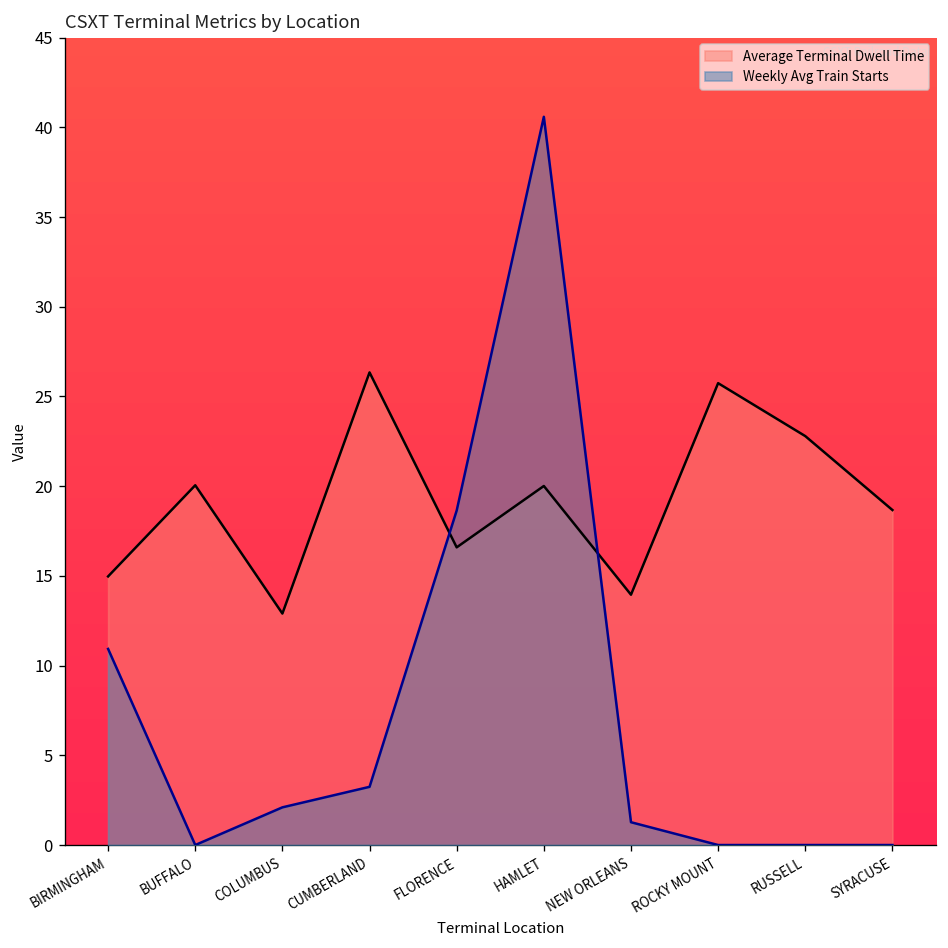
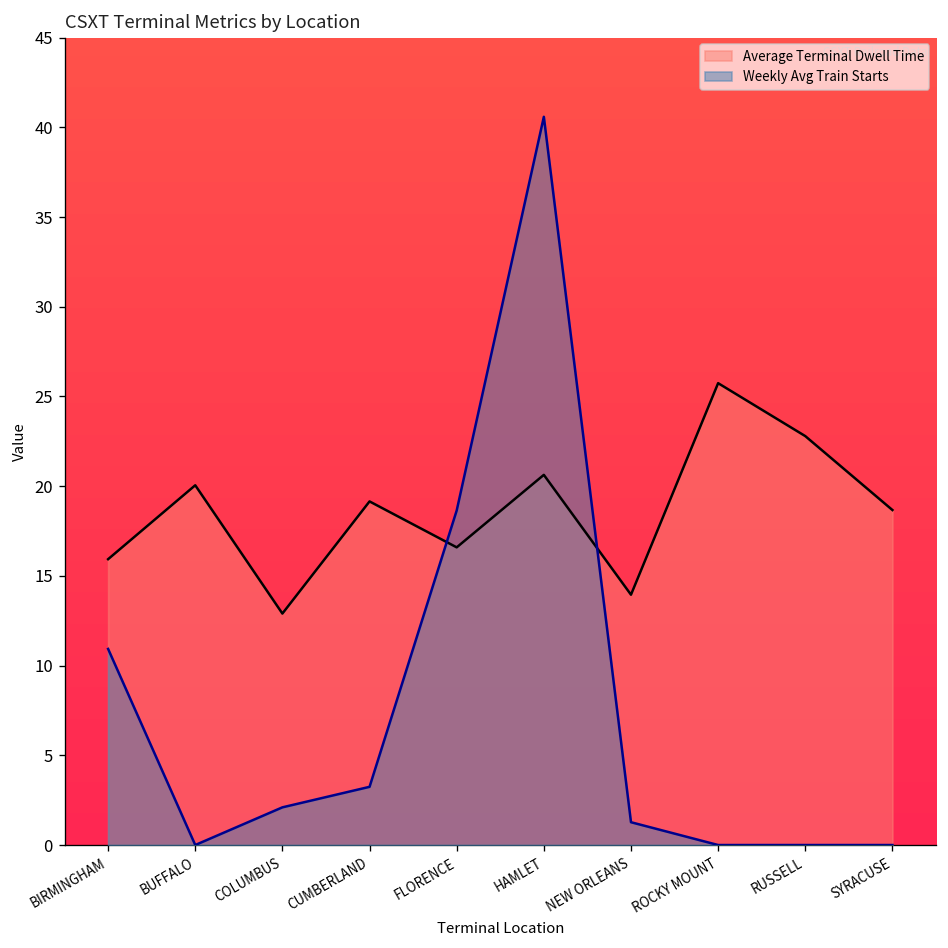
Average Terminal Dwell Time, BIRMINGHAM: 15.0 -> 15.9
Average Terminal Dwell Time, CUMBERLAND: 26.3 -> 19.2
Average Terminal Dwell Time, HAMLET: 20.0 -> 20.6
